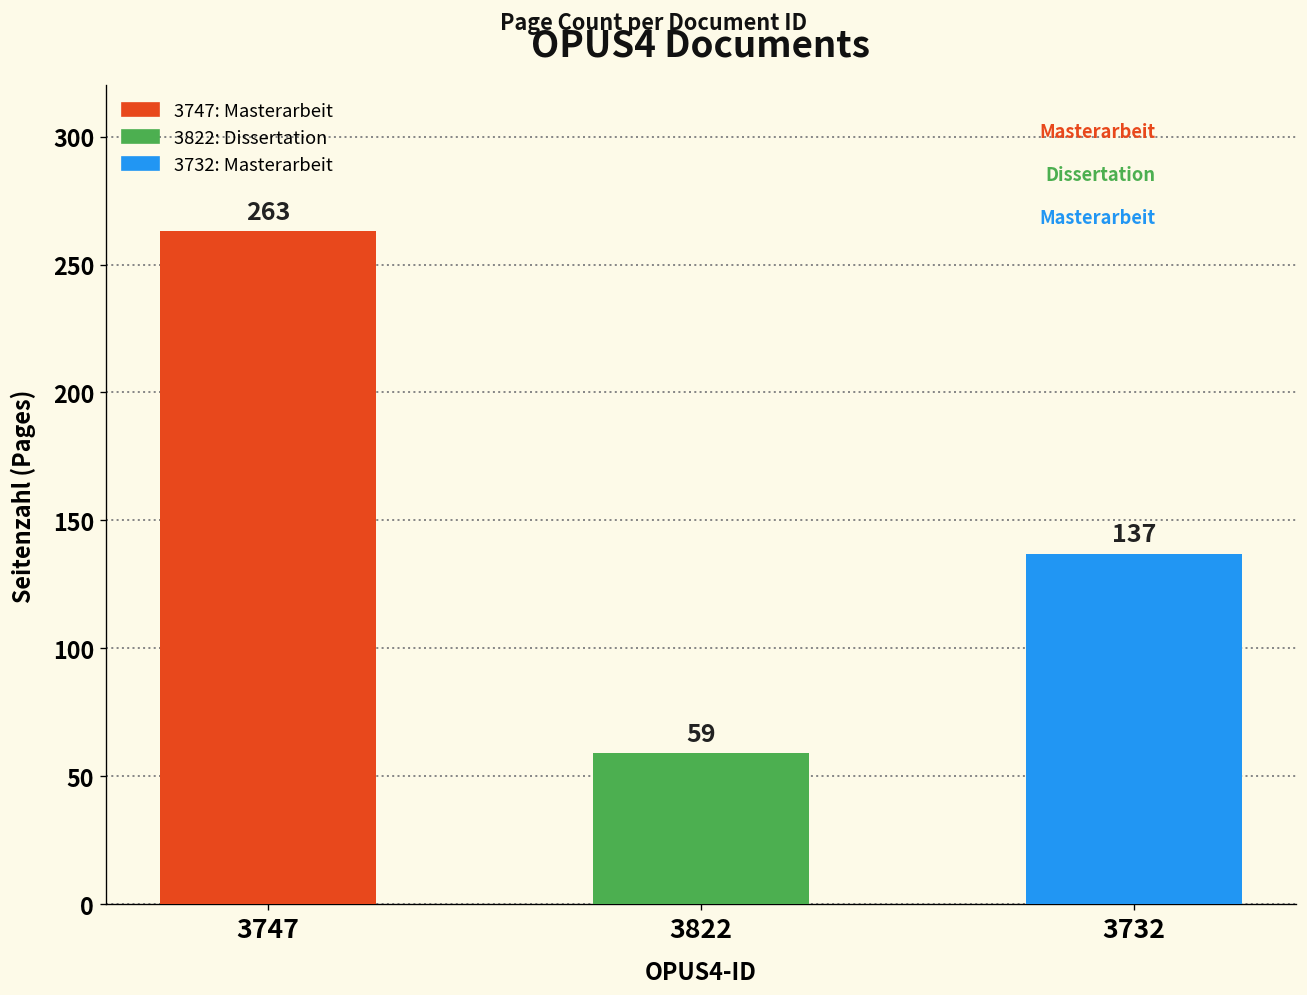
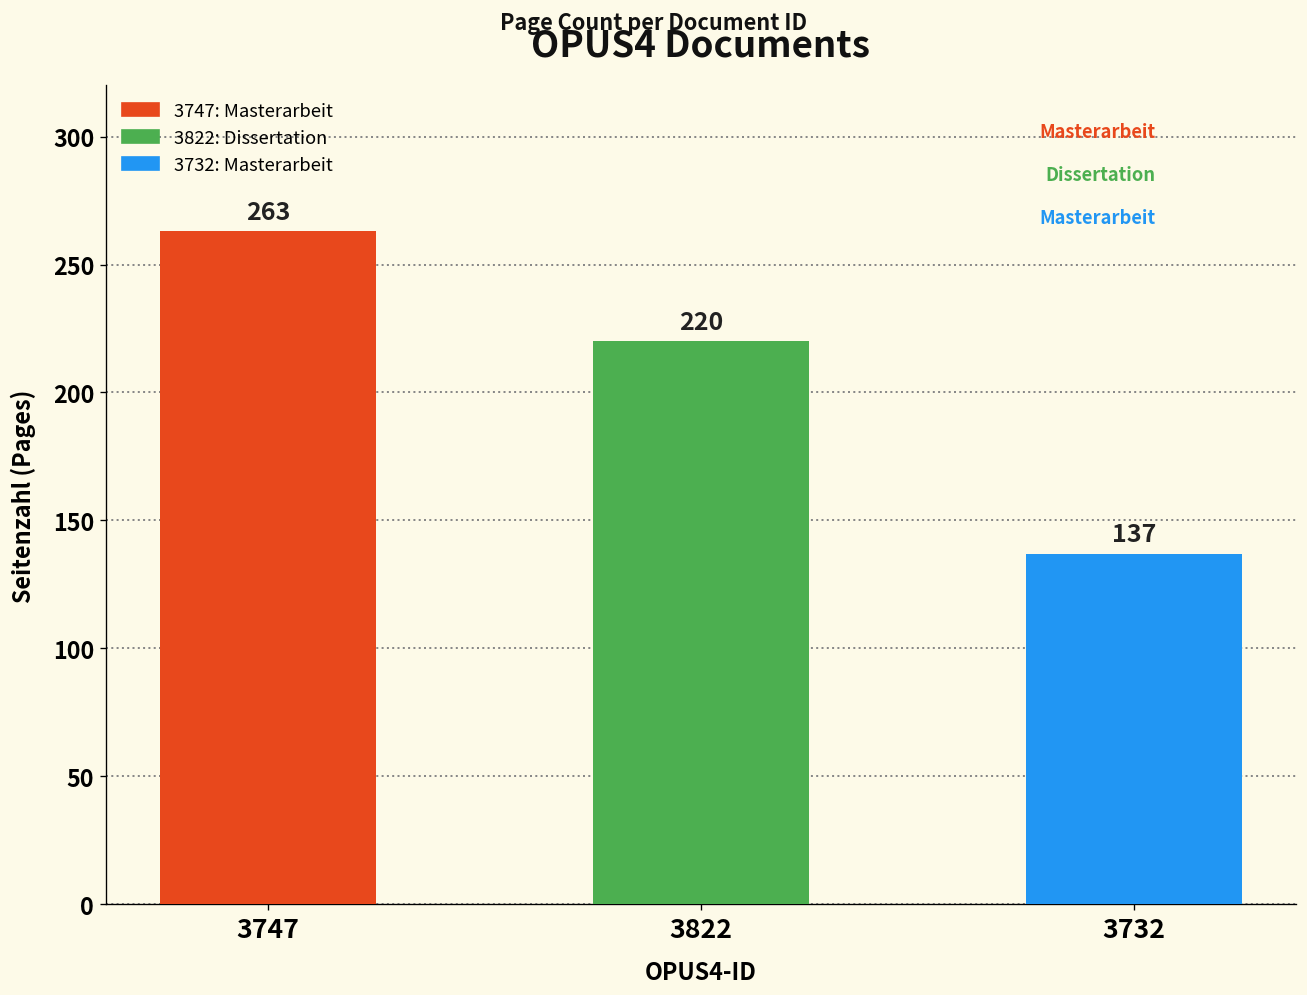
3822: 59 -> 220
